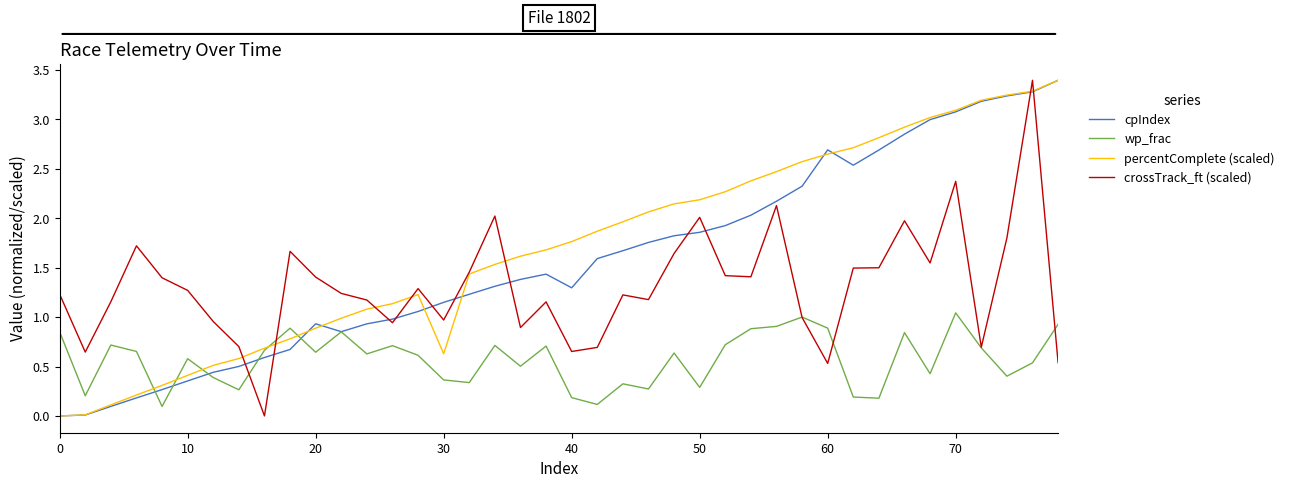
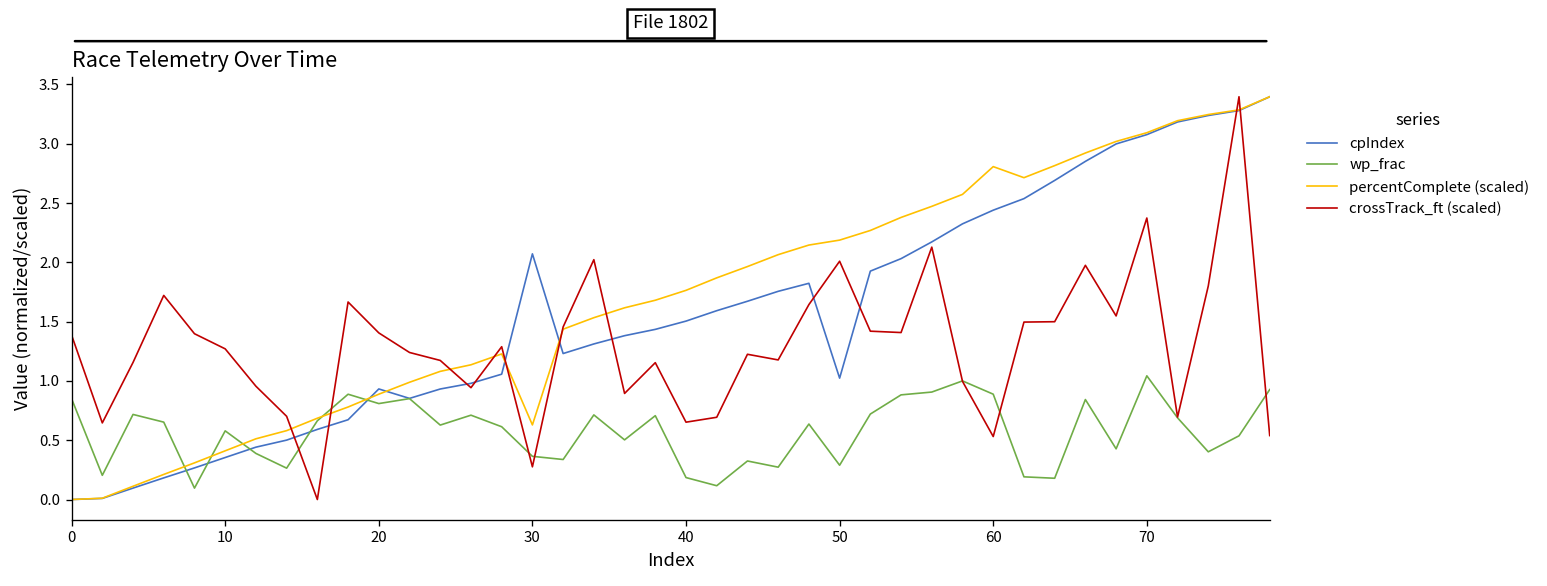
crossTrack_ft (scaled), 0: 1.2 -> 1.4
wp_frac, 20: 0.6 -> 0.8
cpIndex, 30: 1.1 -> 2.1
crossTrack_ft (scaled), 30: 1.0 -> 0.3
cpIndex, 40: 1.3 -> 1.5
cpIndex, 50: 1.9 -> 1.0
cpIndex, 60: 2.7 -> 2.4
percentComplete (scaled), 60: 2.6 -> 2.8
